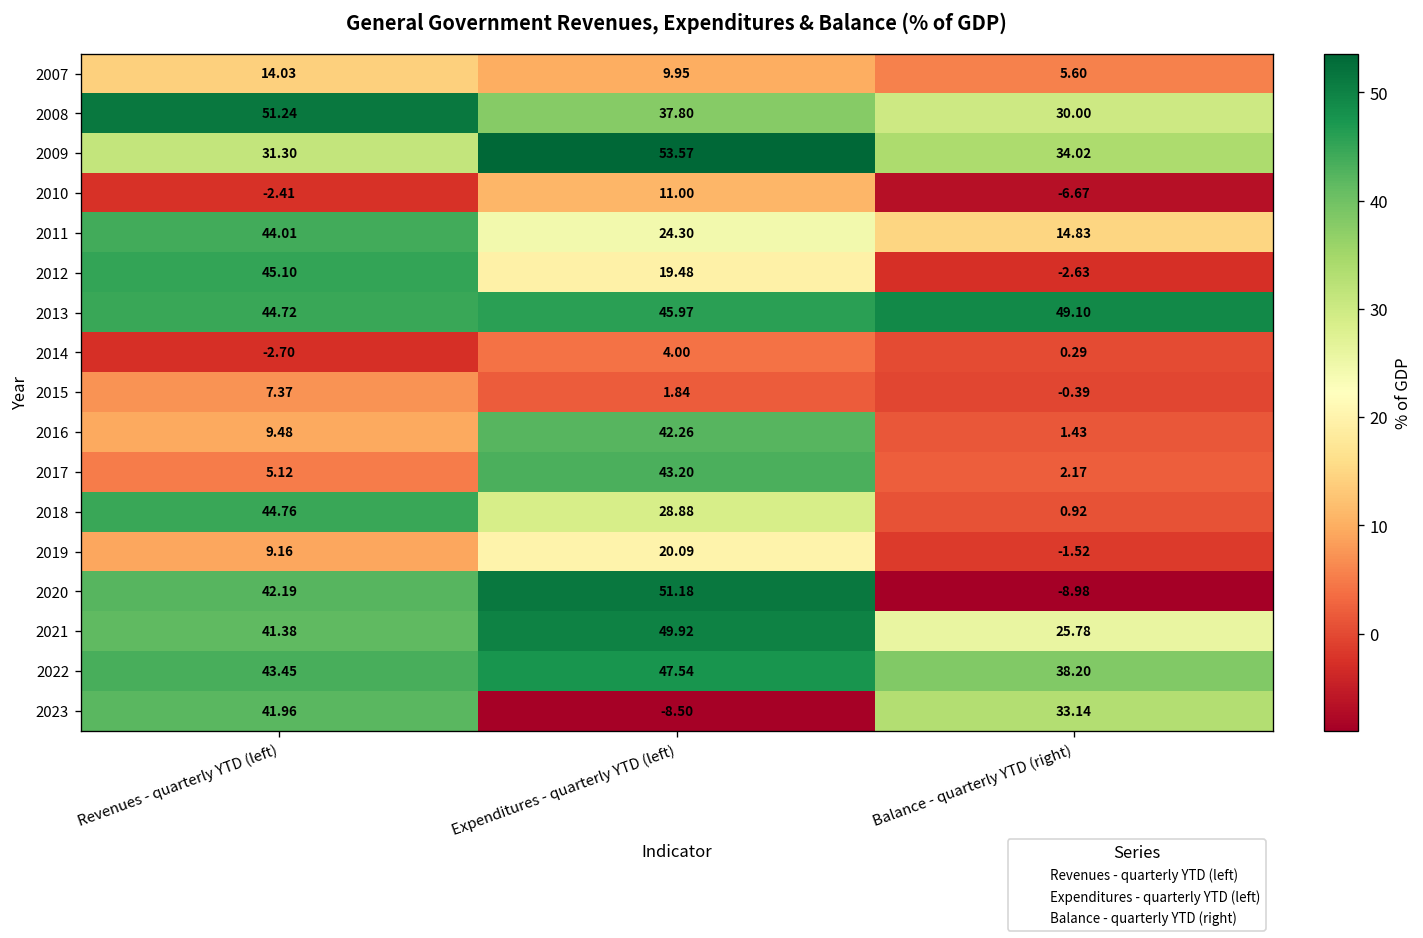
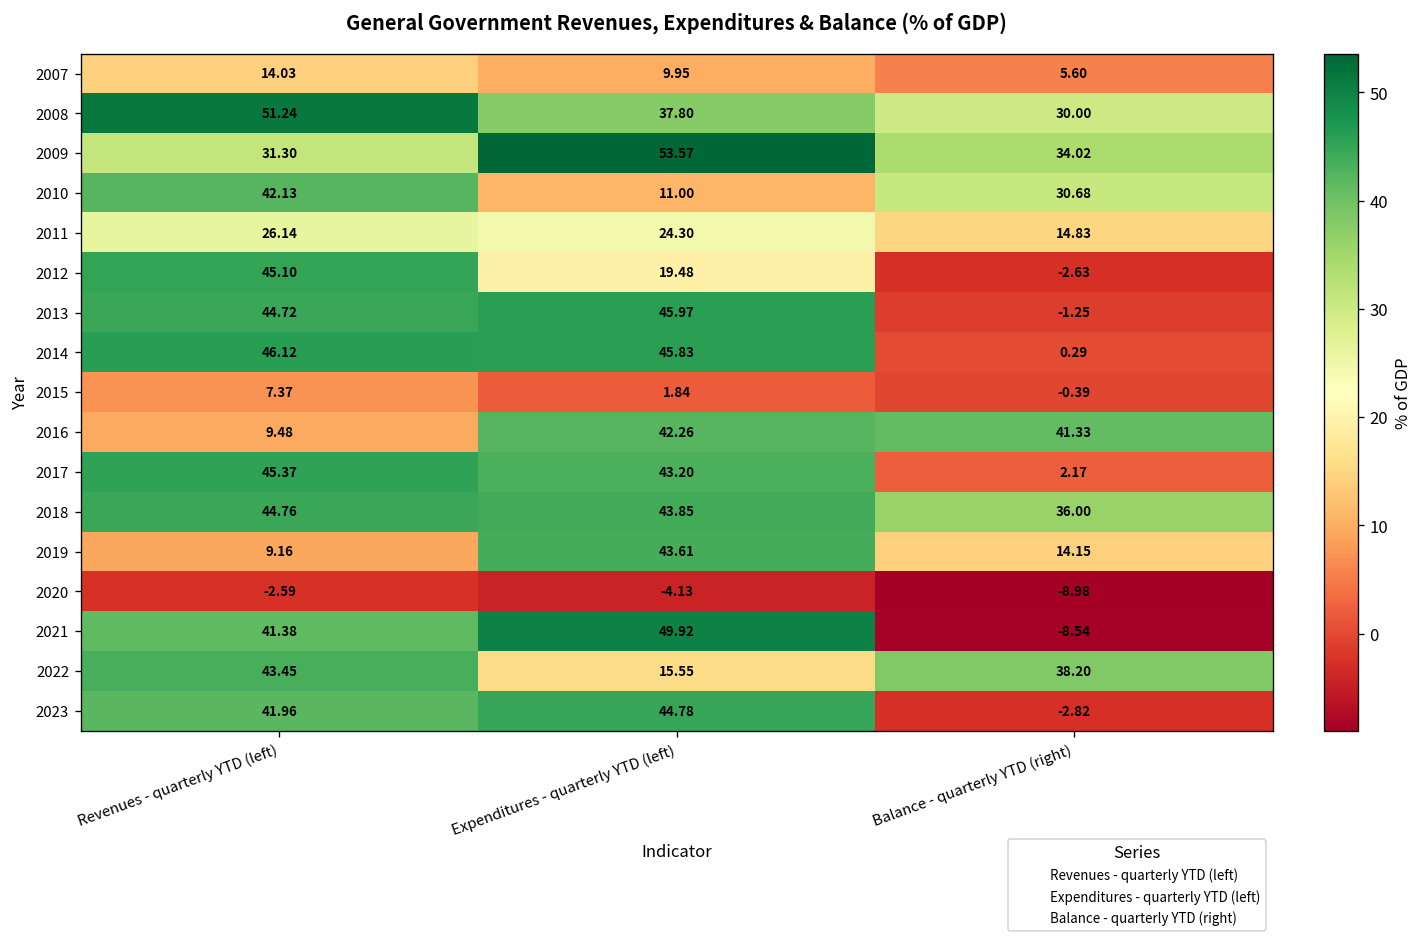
2010, Revenues - quarterly YTD (left): -2.41 -> 42.13
2010, Balance - quarterly YTD (right): -6.67 -> 30.68
2011, Revenues - quarterly YTD (left): 44.01 -> 26.14
2013, Balance - quarterly YTD (right): 49.10 -> -1.25
2014, Revenues - quarterly YTD (left): -2.70 -> 46.12
2014, Expenditures - quarterly YTD (left): 4.00 -> 45.83
2016, Balance - quarterly YTD (right): 1.43 -> 41.33
2017, Revenues - quarterly YTD (left): 5.12 -> 45.37
2018, Expenditures - quarterly YTD (left): 28.88 -> 43.85
2018, Balance - quarterly YTD (right): 0.92 -> 36.00
2019, Expenditures - quarterly YTD (left): 20.09 -> 43.61
2019, Balance - quarterly YTD (right): -1.52 -> 14.15
2020, Revenues - quarterly YTD (left): 42.19 -> -2.59
2020, Expenditures - quarterly YTD (left): 51.18 -> -4.13
2021, Balance - quarterly YTD (right): 25.78 -> -8.54
2022, Expenditures - quarterly YTD (left): 47.54 -> 15.55
2023, Expenditures - quarterly YTD (left): -8.50 -> 44.78
2023, Balance - quarterly YTD (right): 33.14 -> -2.82
